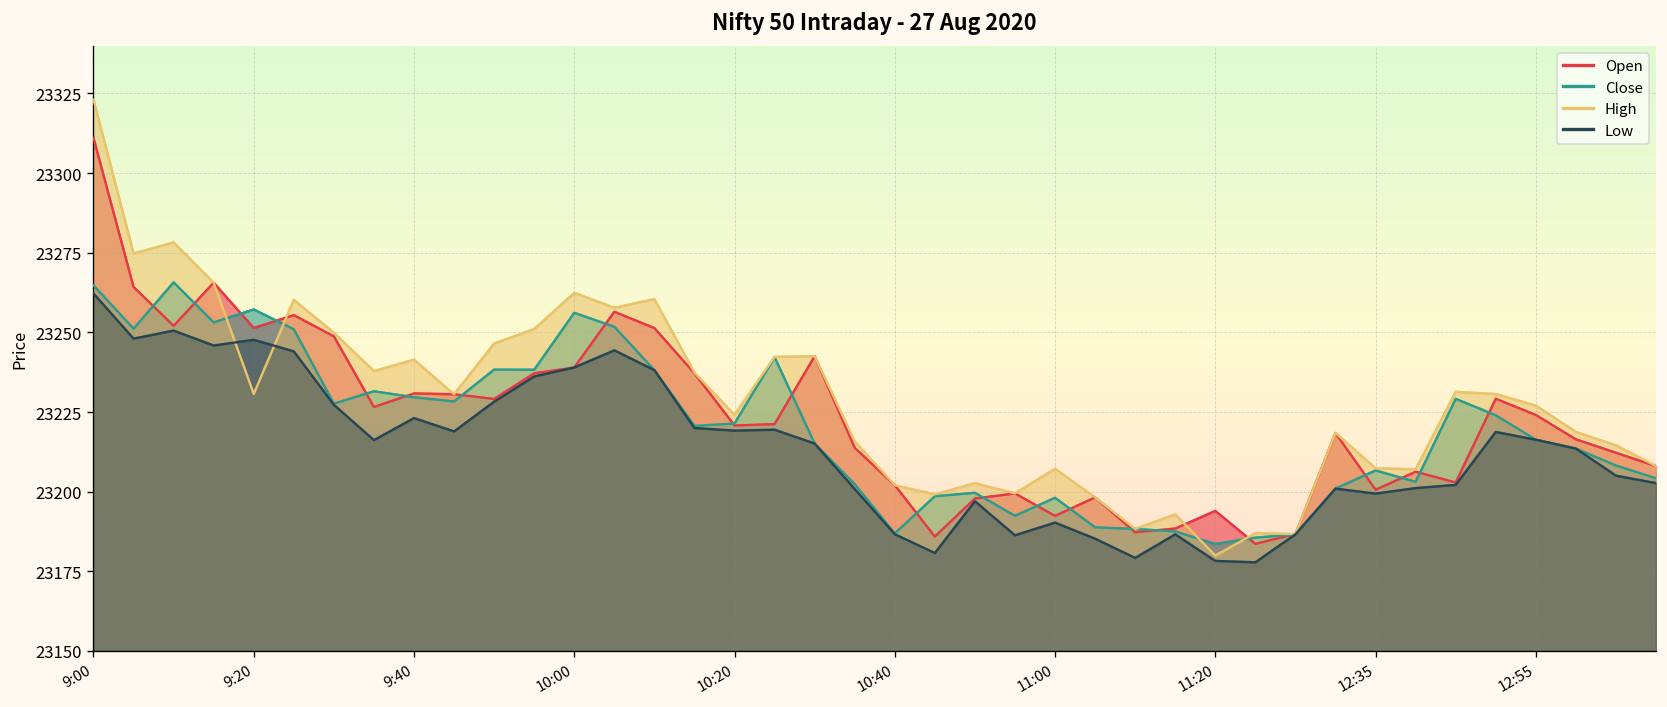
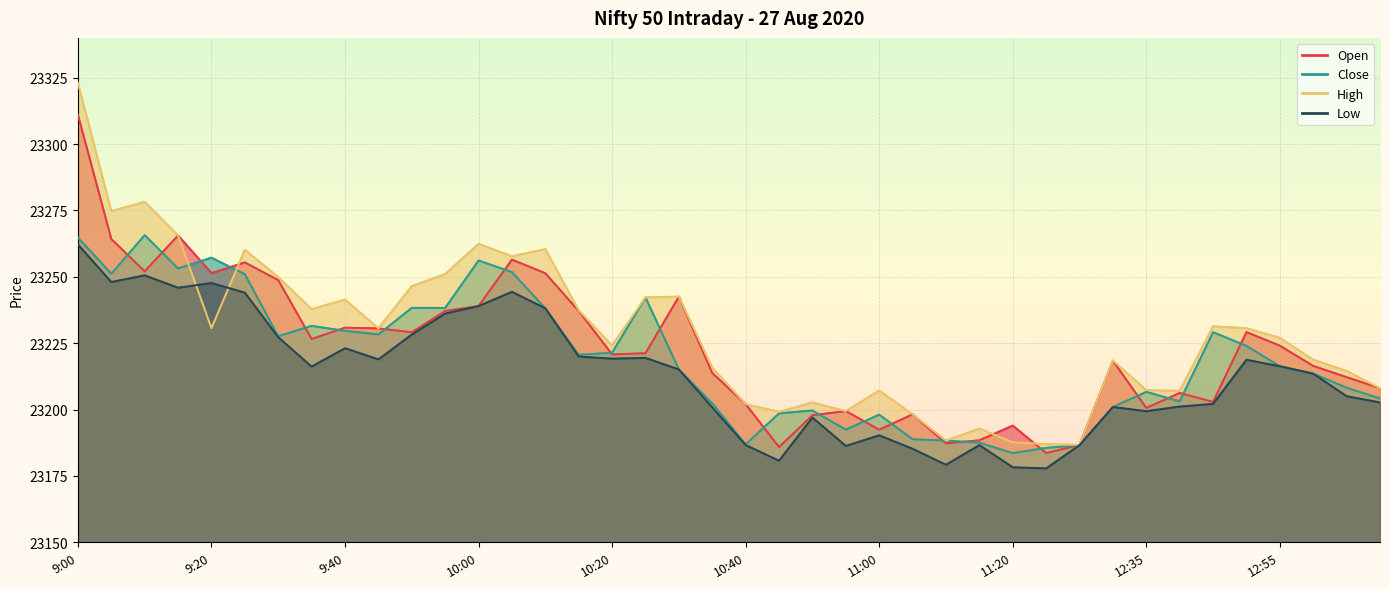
High, 11:20: 23180 -> 23188
